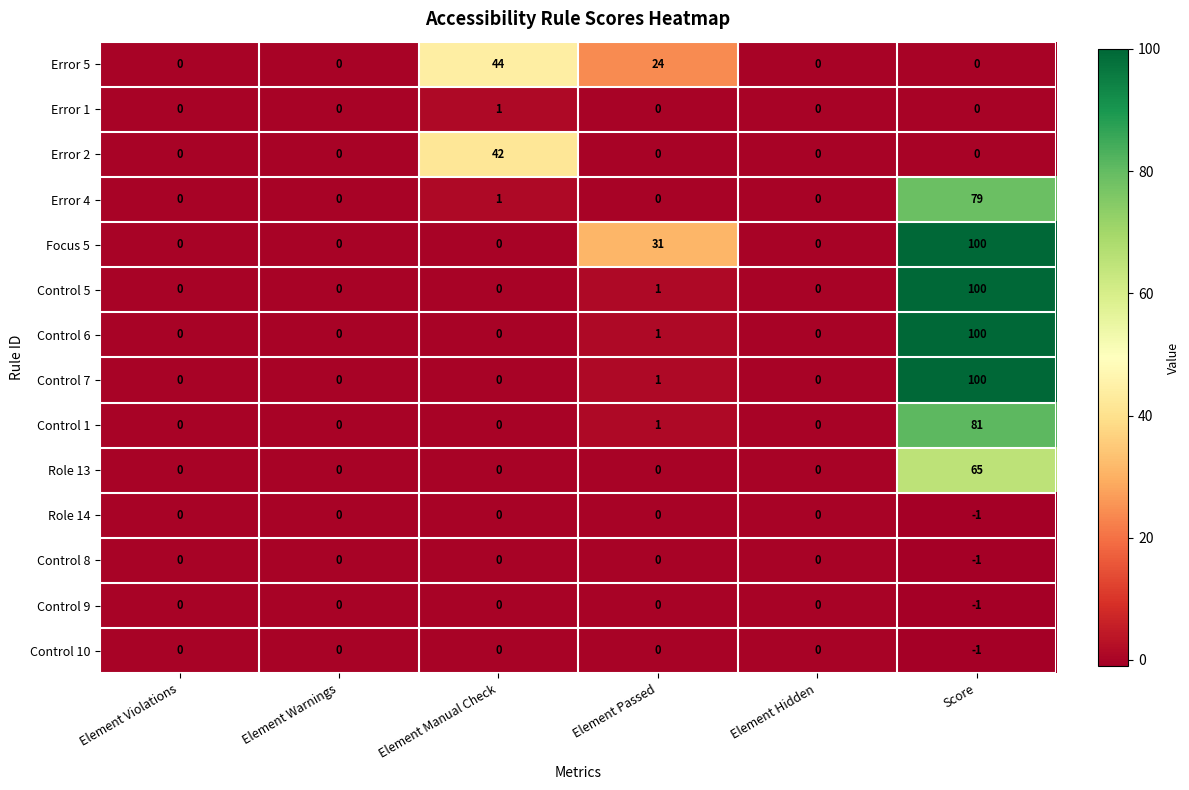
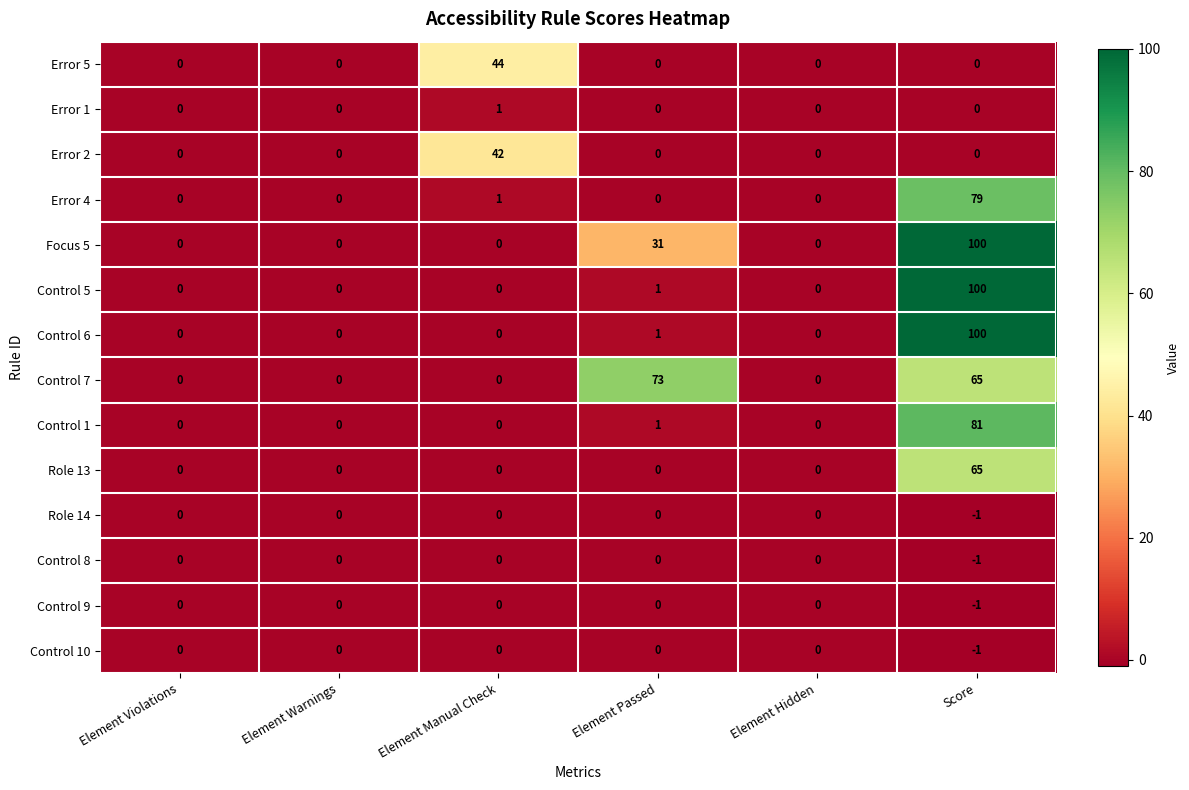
Error 5, Element Passed: 24 -> 0
Control 7, Element Passed: 1 -> 73
Control 7, Score: 100 -> 65
